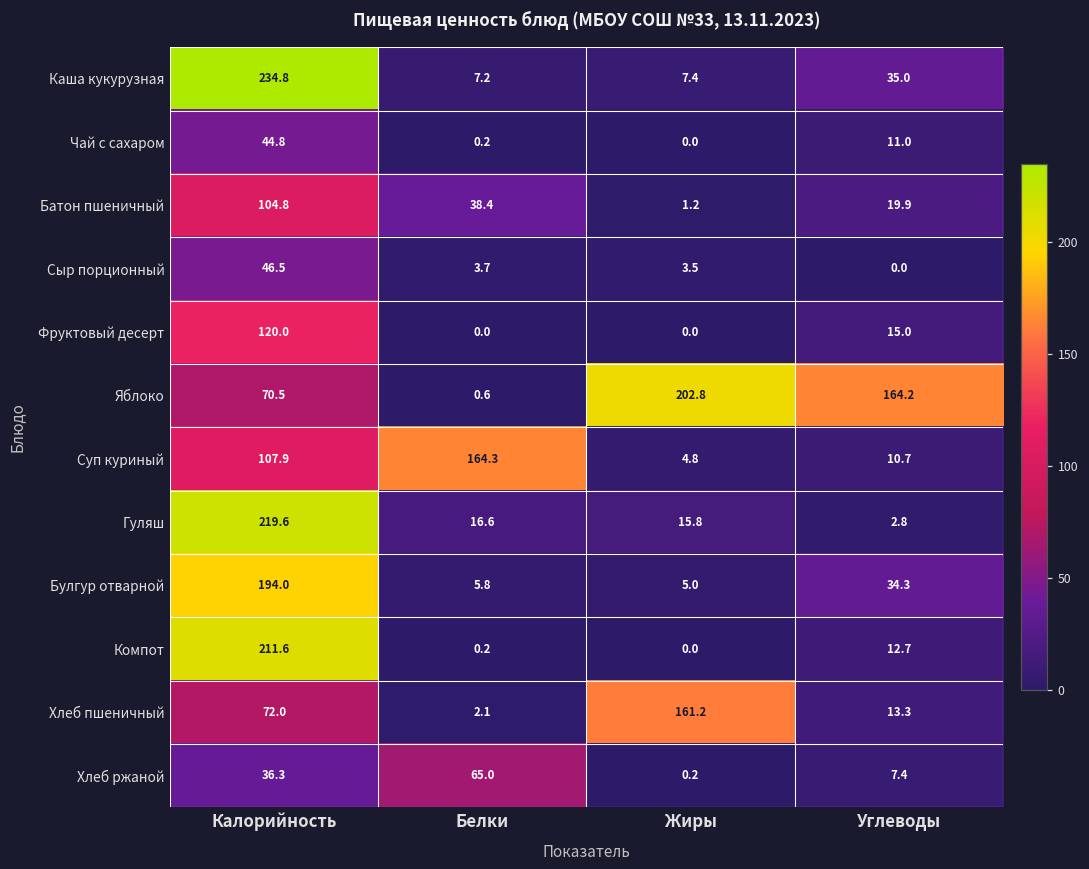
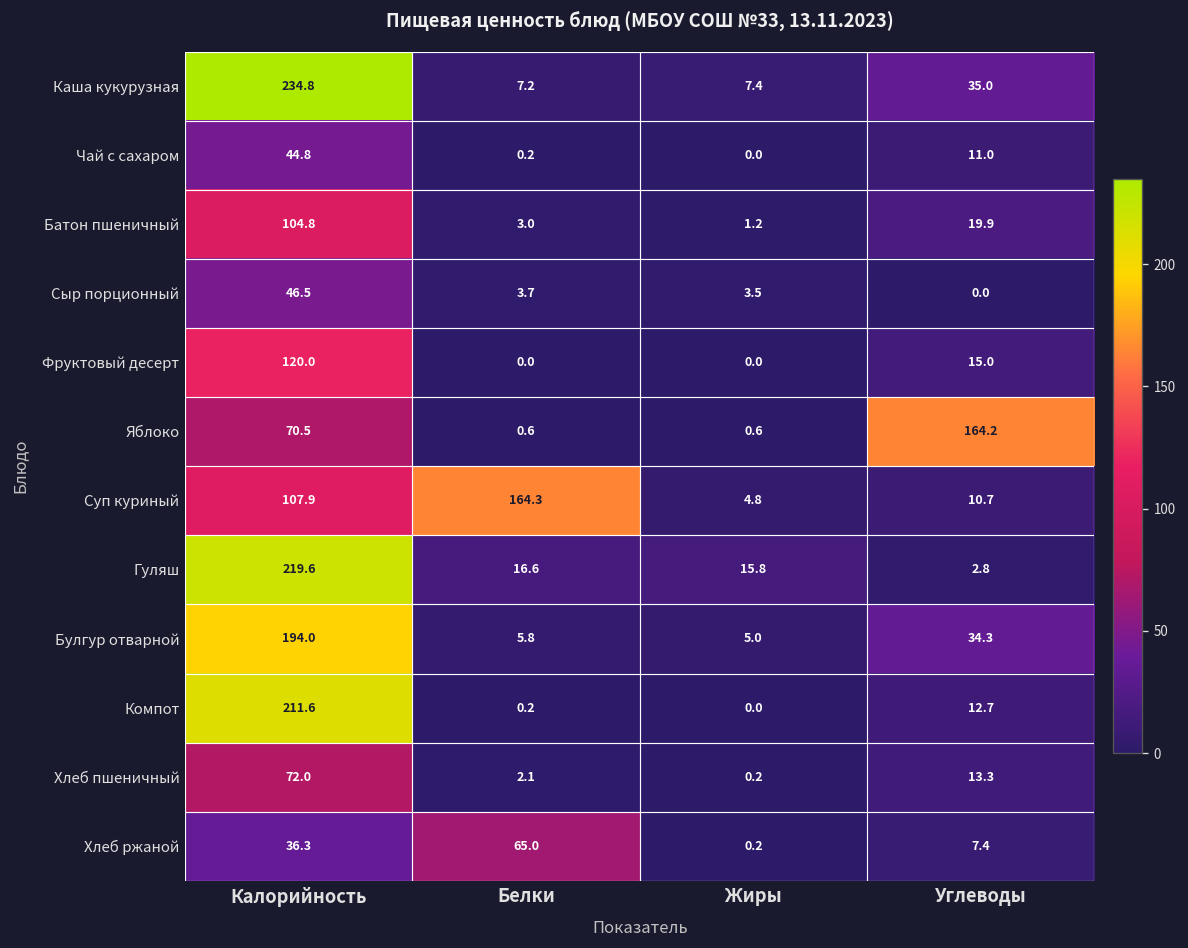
Батон пшеничный, Белки: 38.4 -> 3.0
Яблоко, Жиры: 202.8 -> 0.6
Хлеб пшеничный, Жиры: 161.2 -> 0.2
